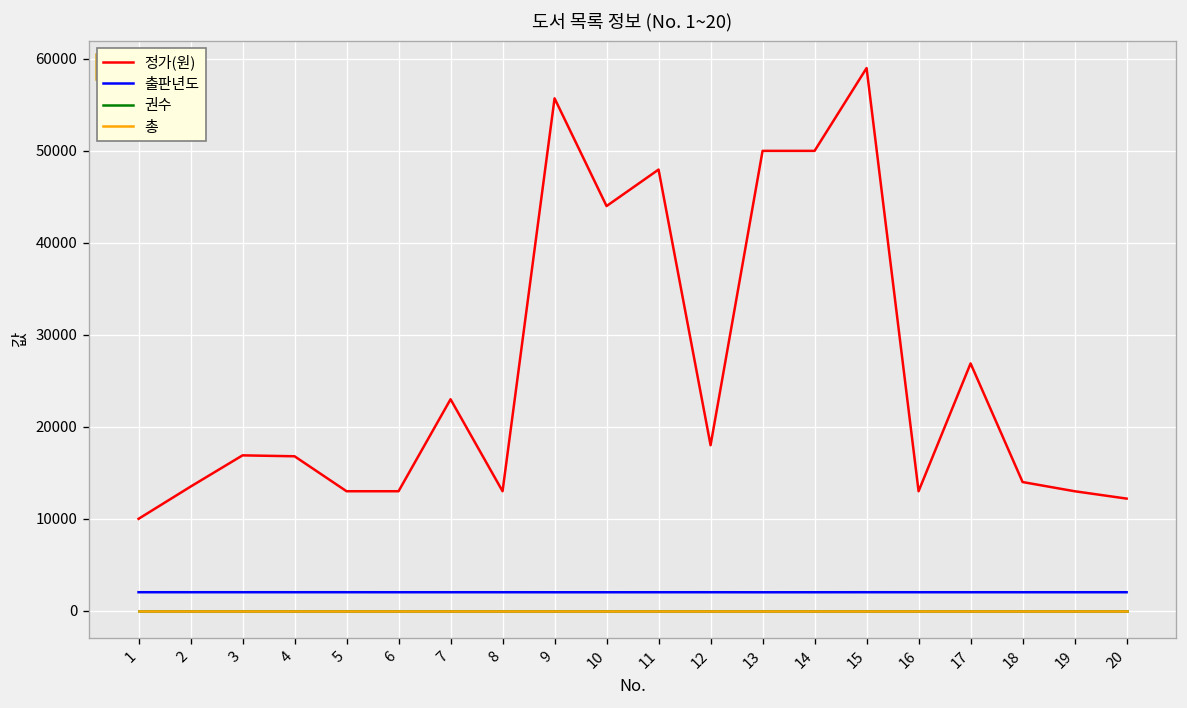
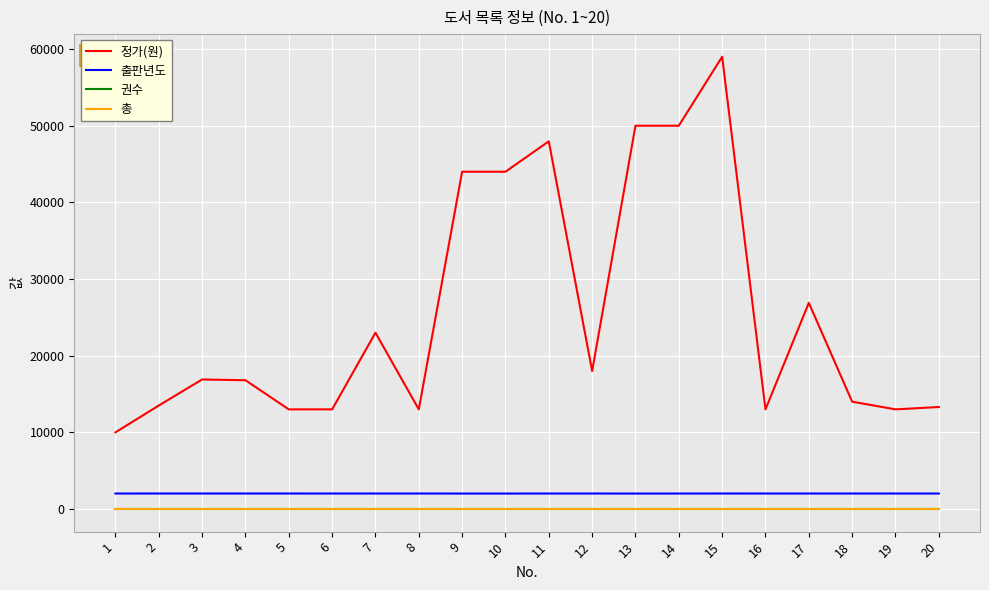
정가(원), 9: 56000 -> 44000
정가(원), 20: 12000 -> 13000
